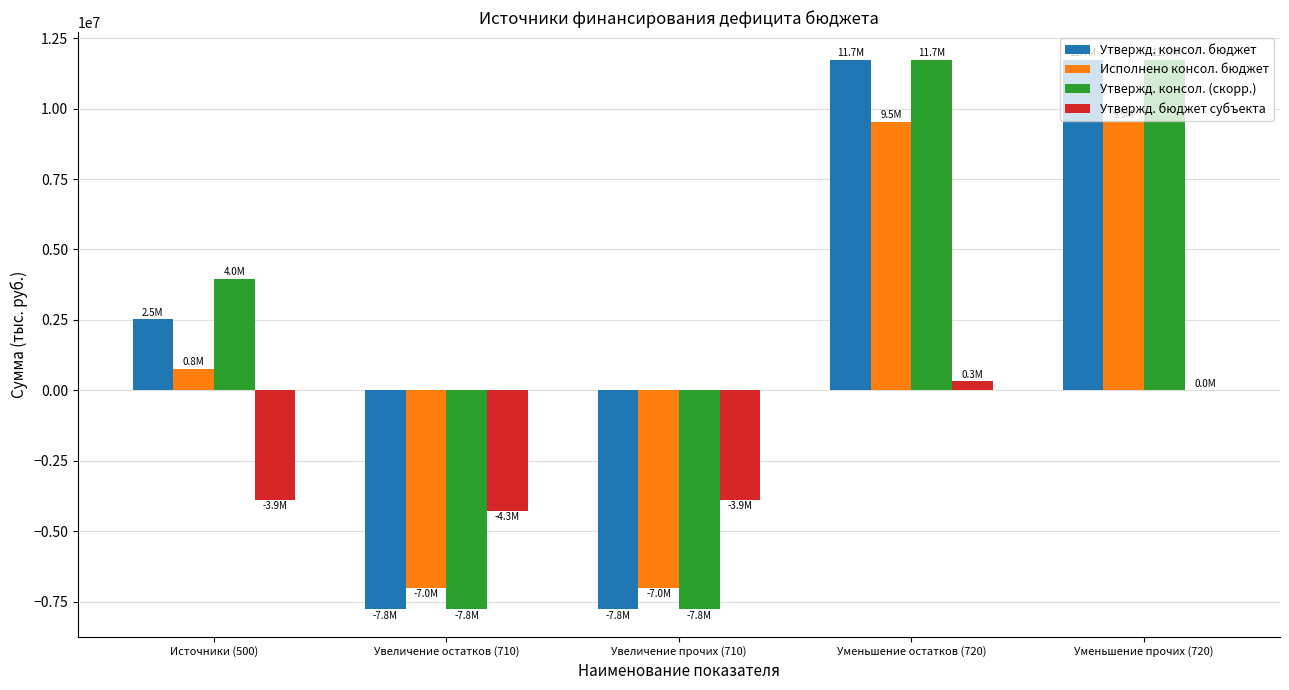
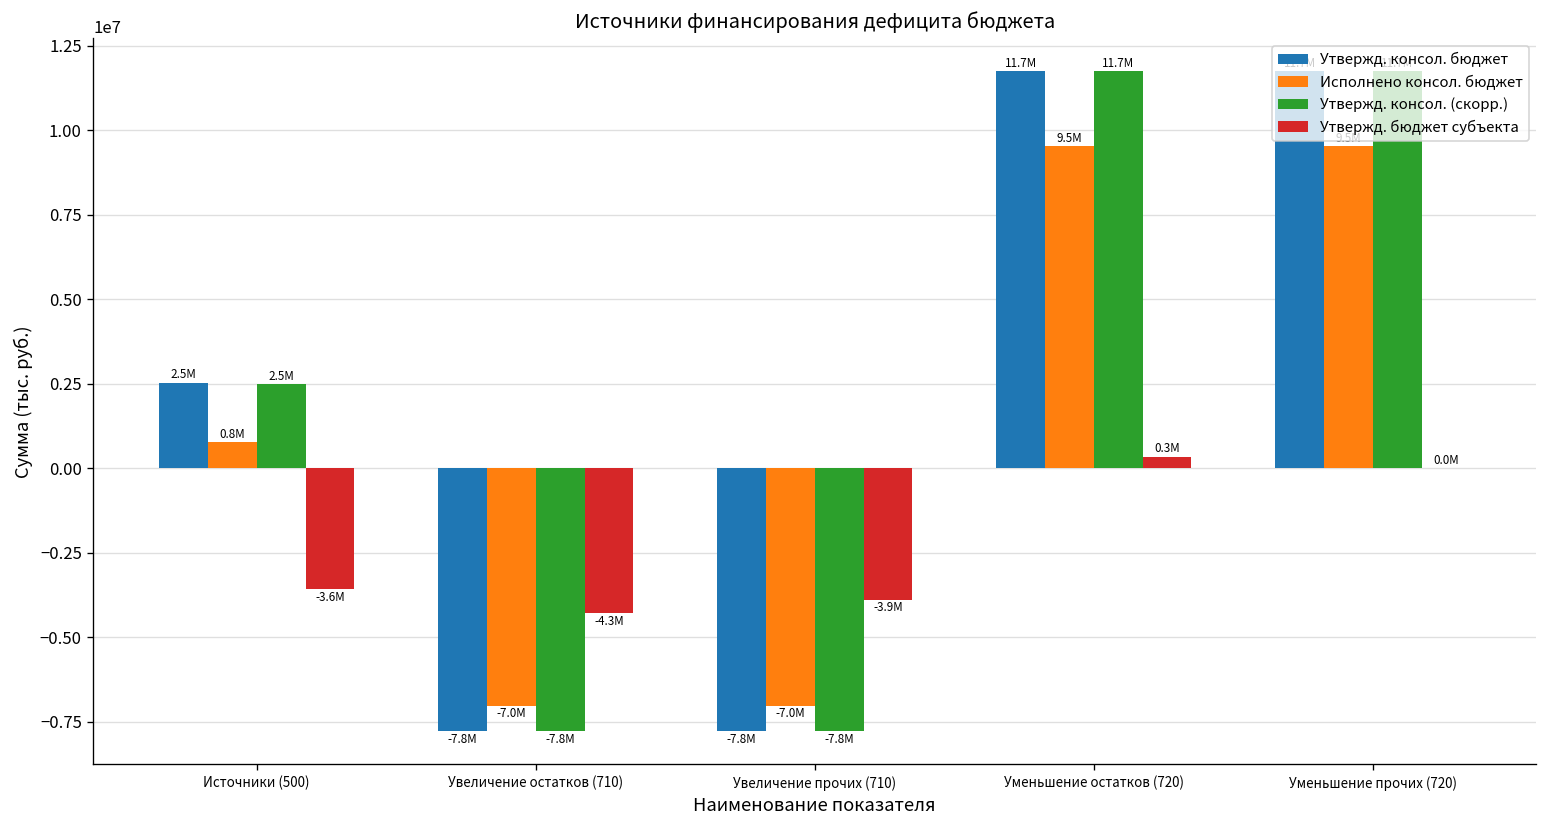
Утвержд. консол. (скорр.), Источники (500): 4.0M -> 2.5M
Утвержд. бюджет субъекта, Источники (500): -3.9M -> -3.6M
